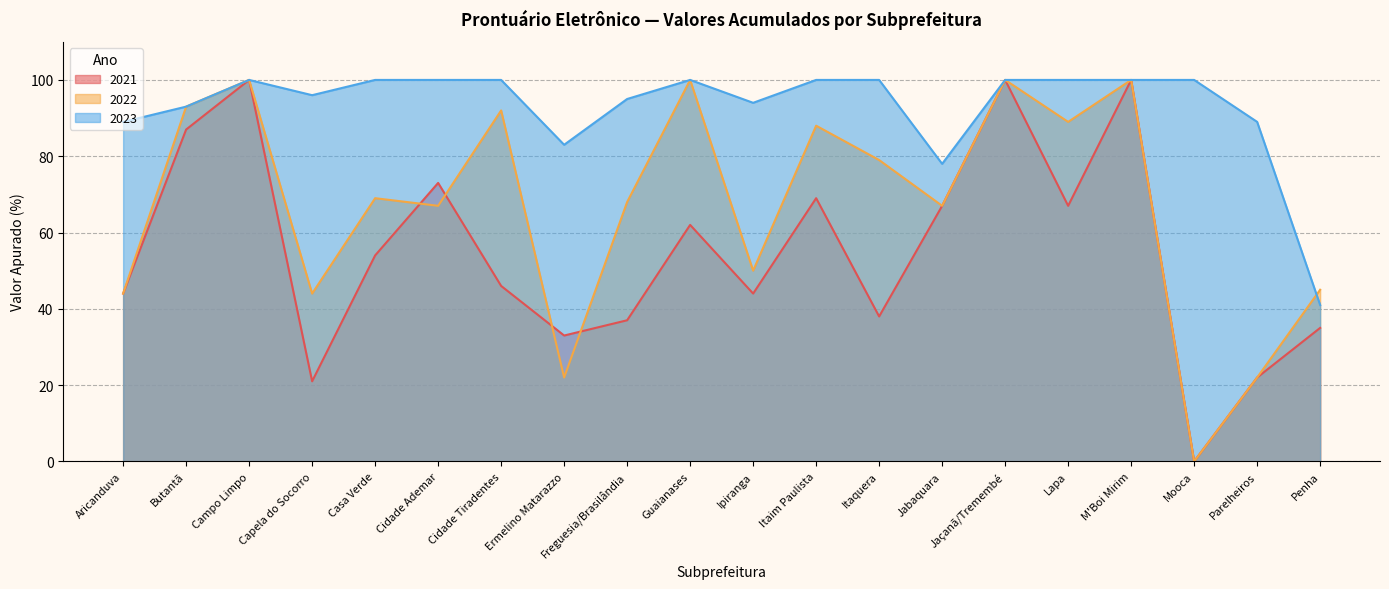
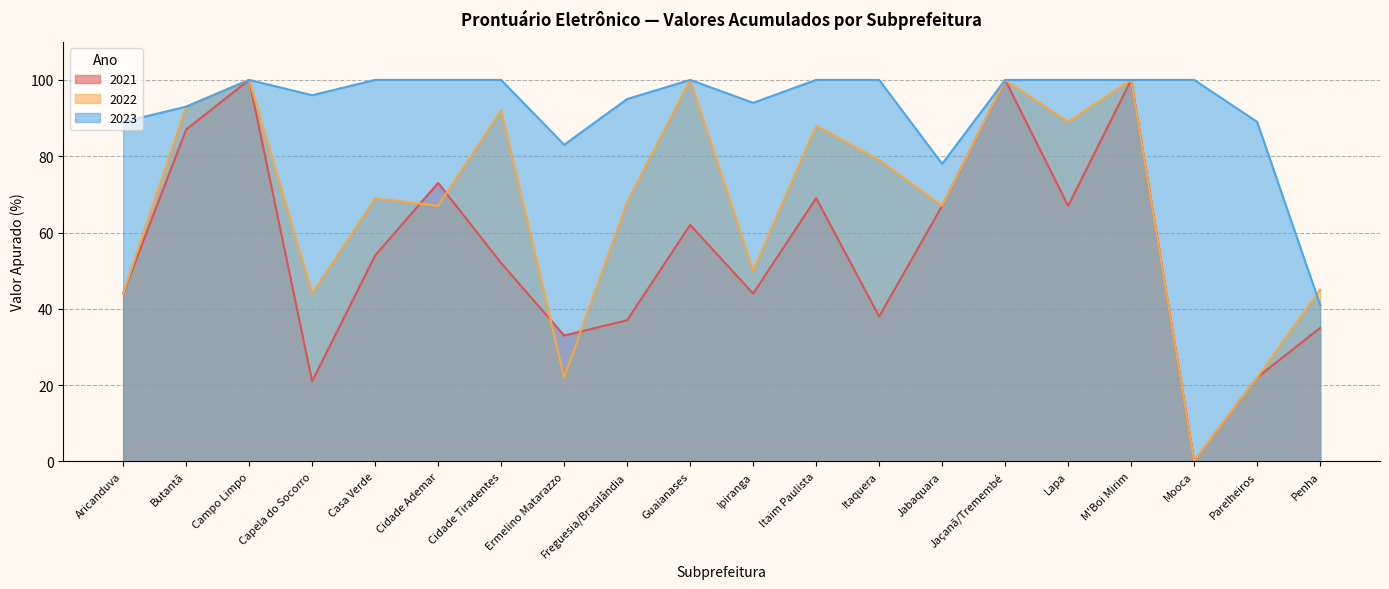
2021, Cidade Tiradentes: 46 -> 52
